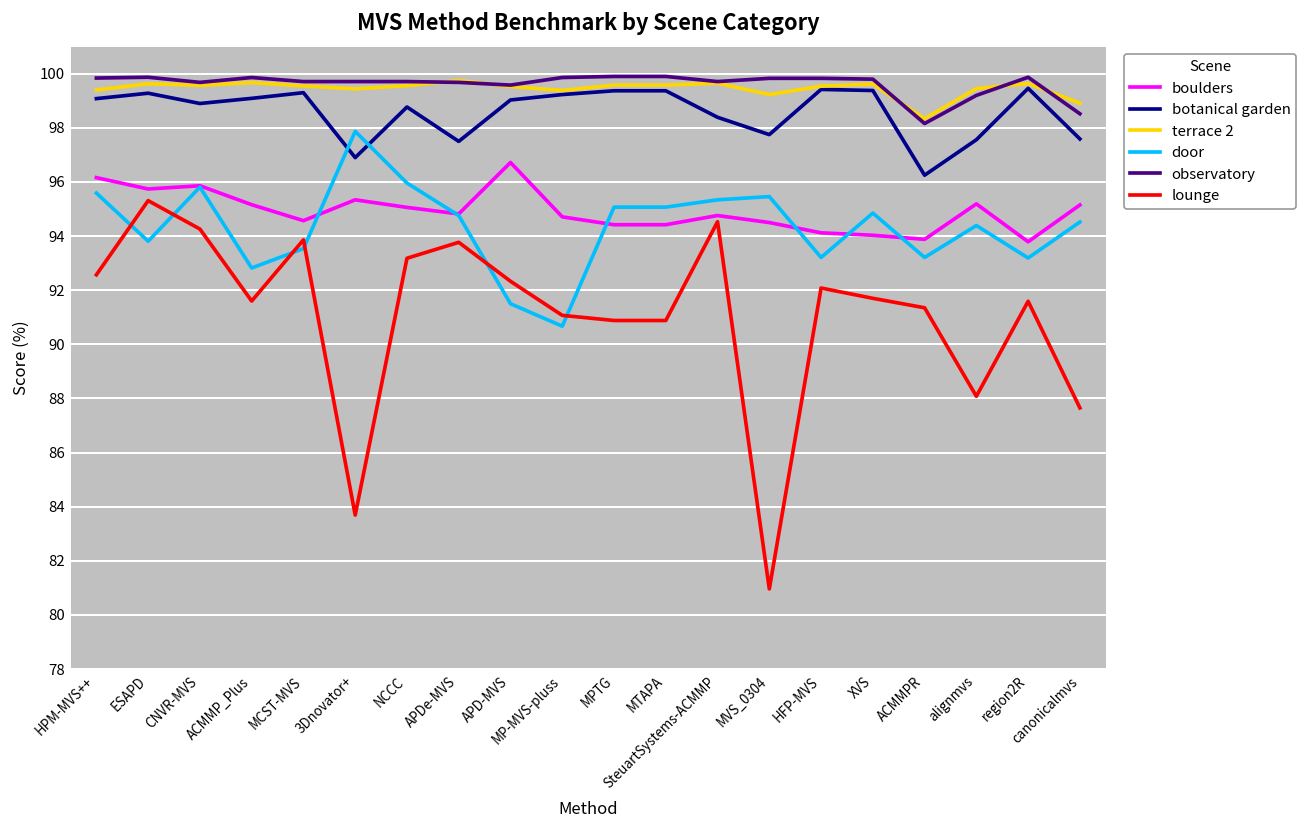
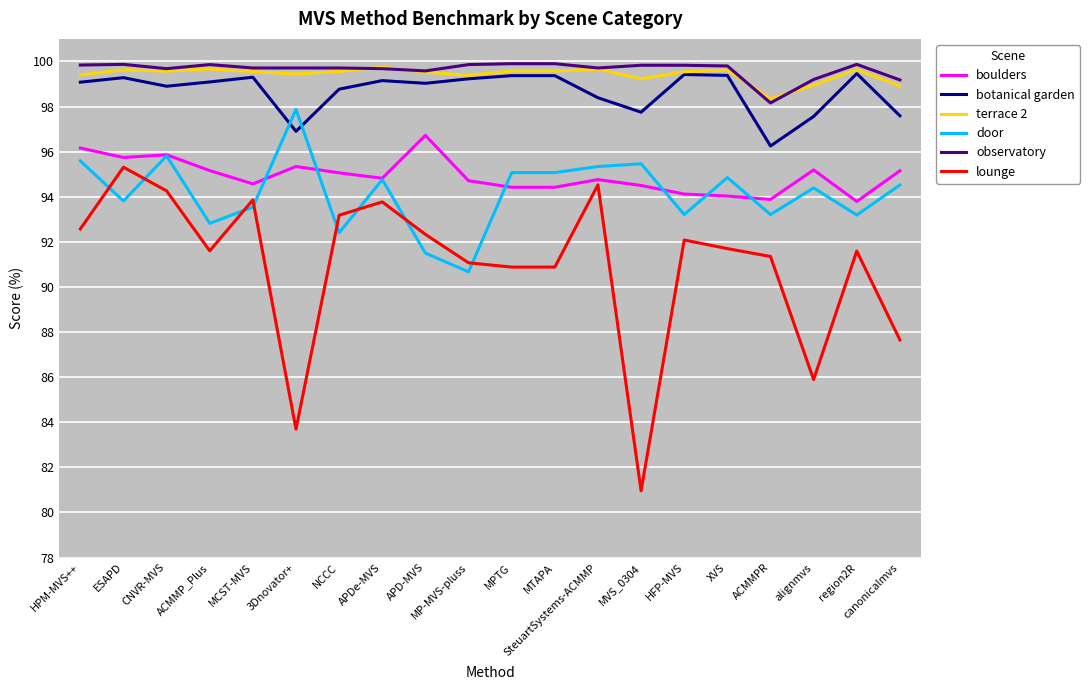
door, NCCC: 96.0 -> 92.4
botanical garden, APDe-MVS: 97.5 -> 99.2
terrace 2, alignmvs: 99.5 -> 99.0
lounge, alignmvs: 88.1 -> 85.9
observatory, canonicalmvs: 98.5 -> 99.2
